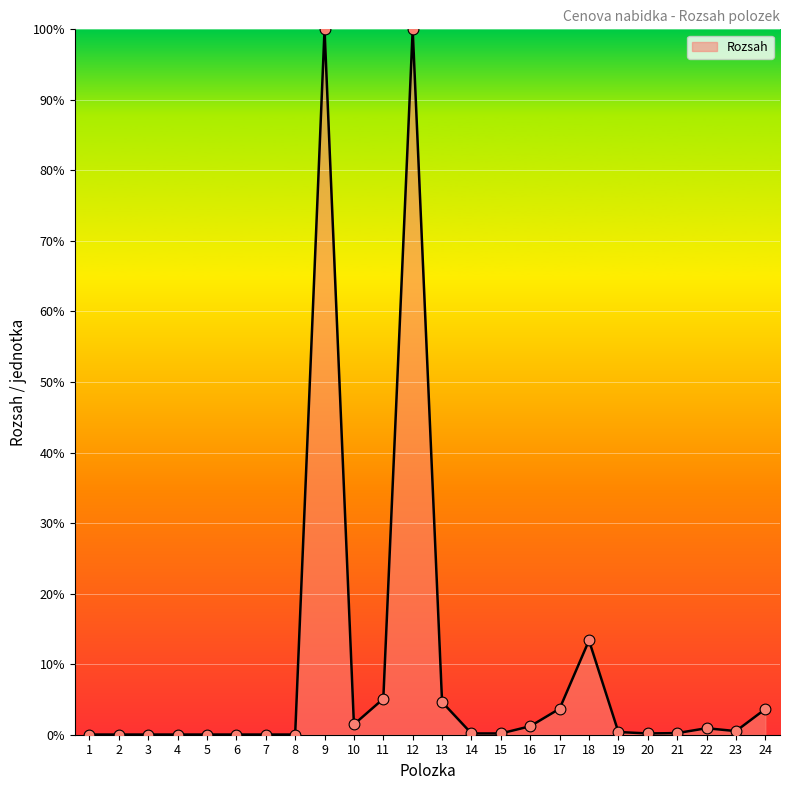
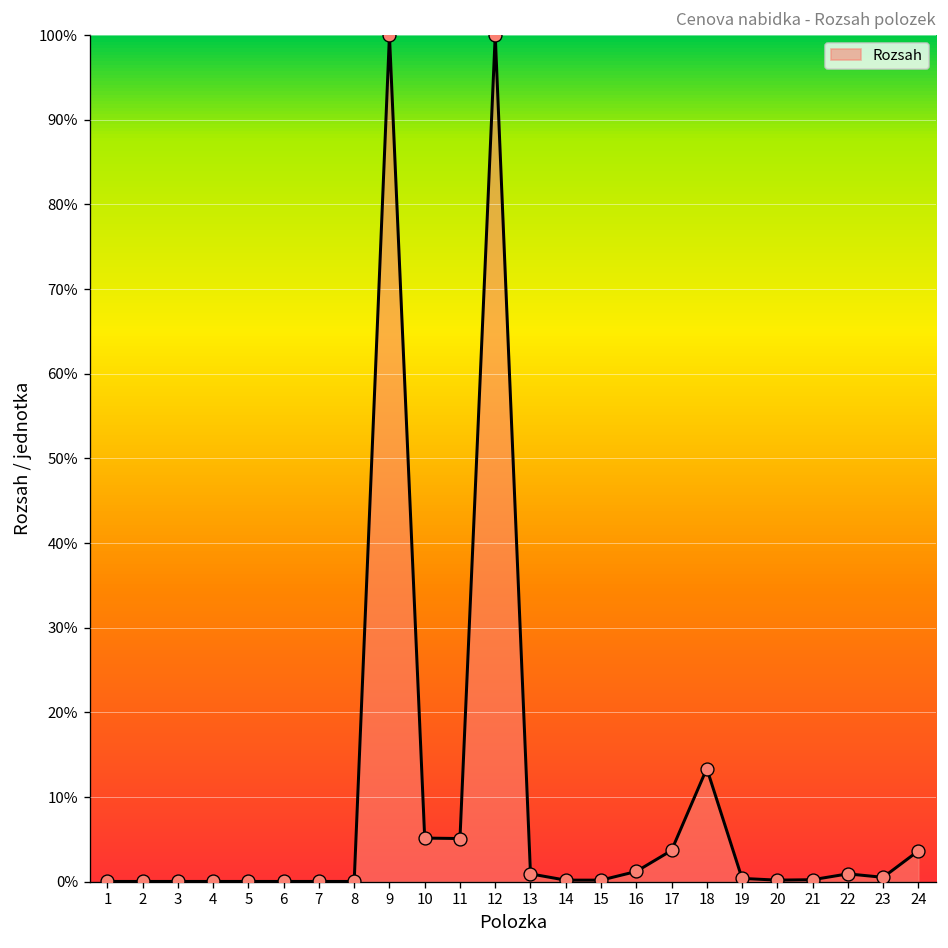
10: 1% -> 5%
13: 5% -> 1%
